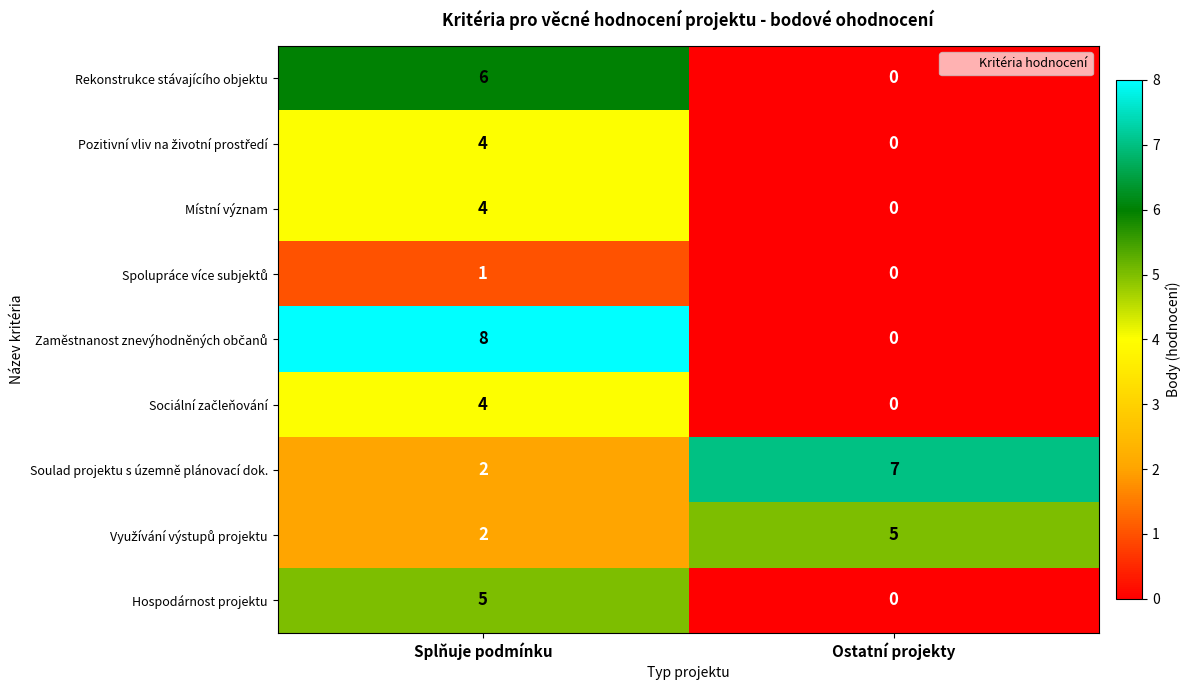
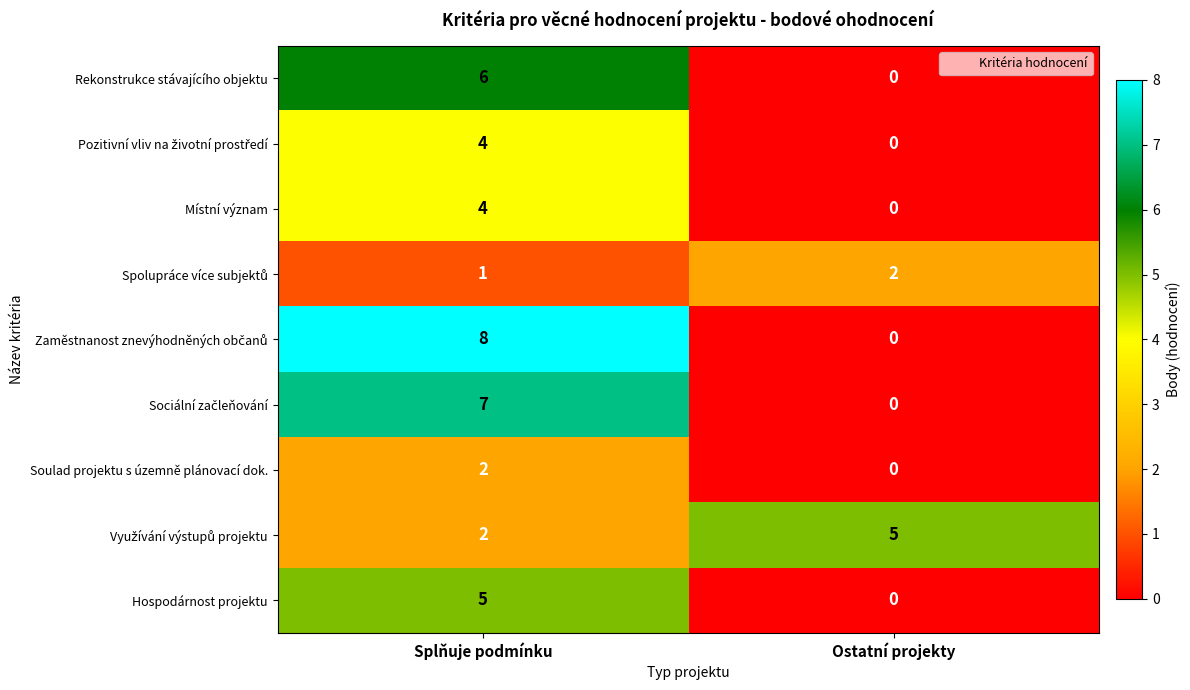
Spolupráce více subjektů, Ostatní projekty: 0 -> 2
Sociální začleňování, Splňuje podmínku: 4 -> 7
Soulad projektu s územně plánovací dok., Ostatní projekty: 7 -> 0
